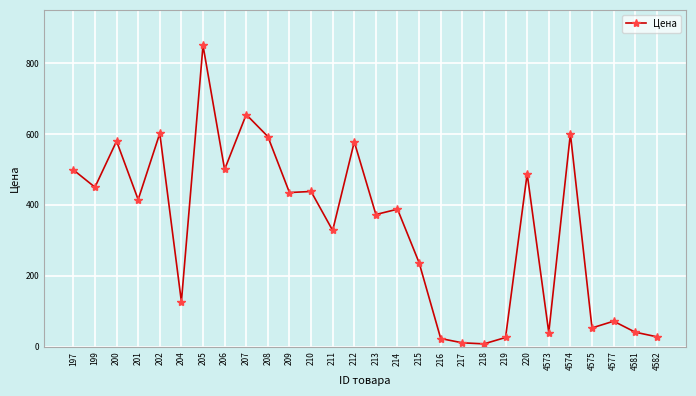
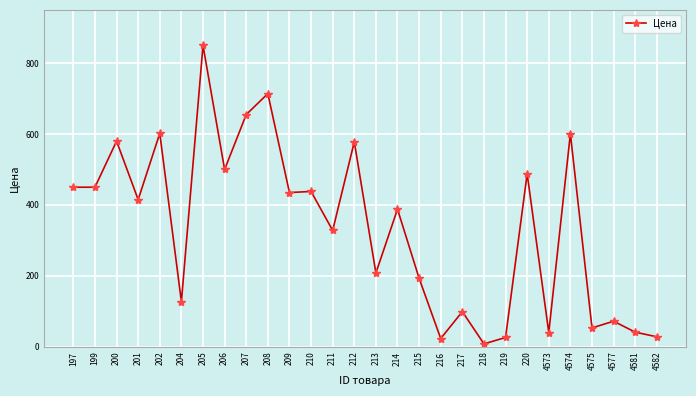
197: 500 -> 450
208: 590 -> 710
213: 370 -> 210
215: 240 -> 190
217: 10 -> 100
